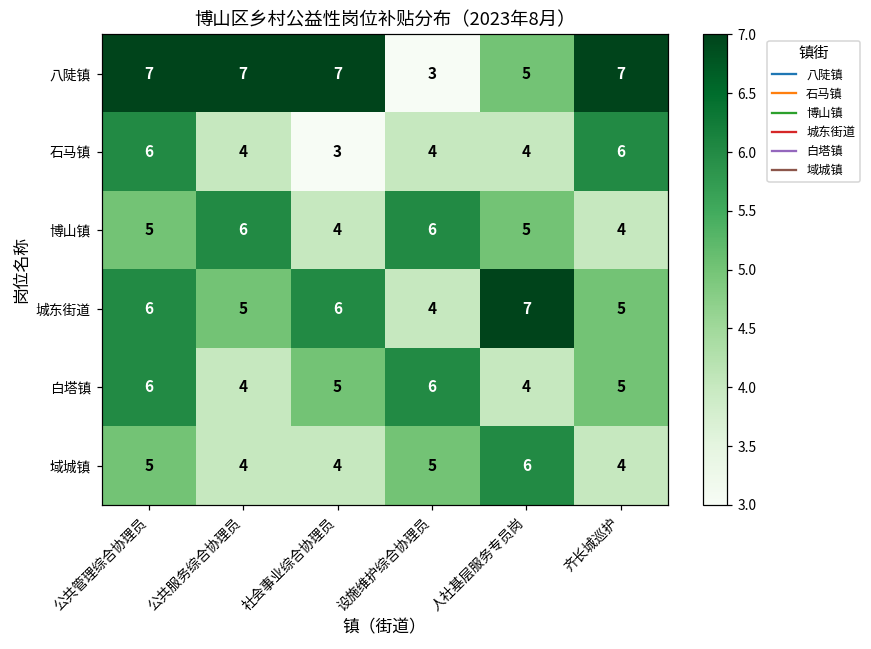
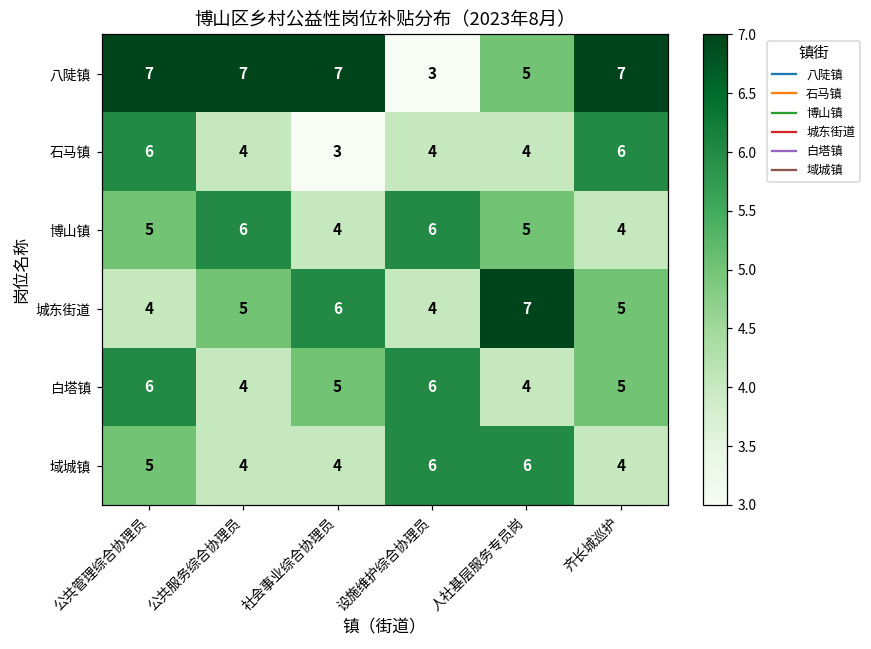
城东街道, 公共管理综合协理员: 6 -> 4
域城镇, 设施维护综合协理员: 5 -> 6
